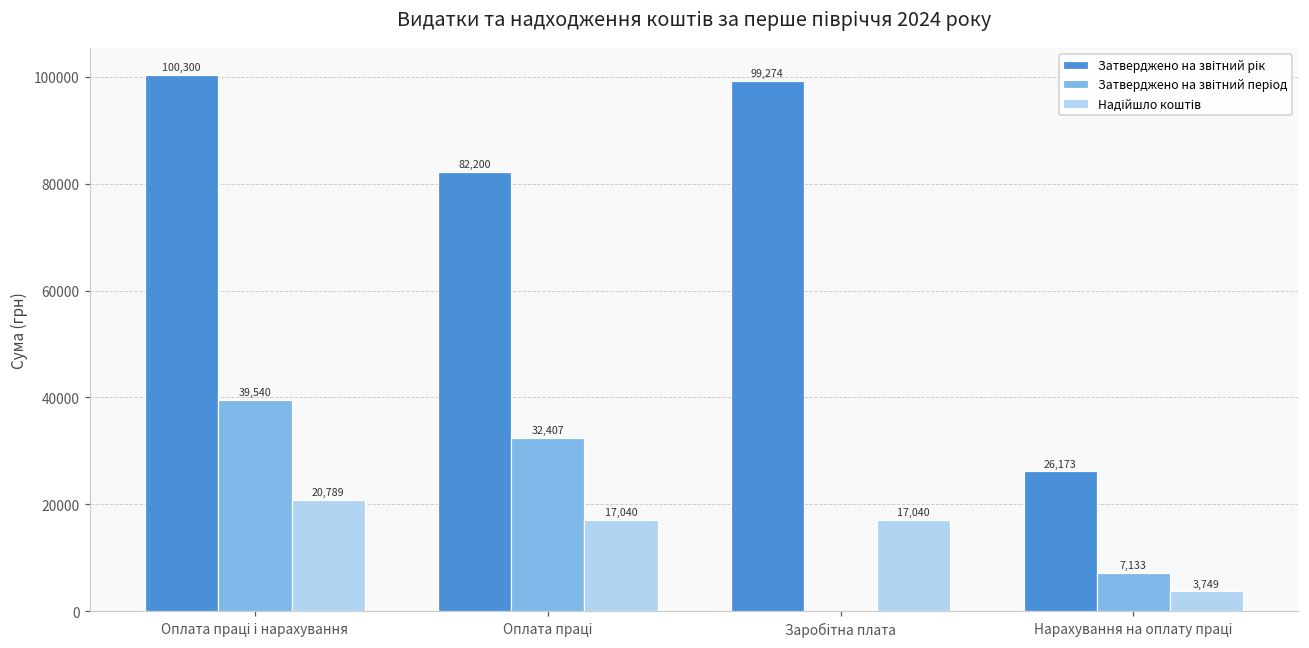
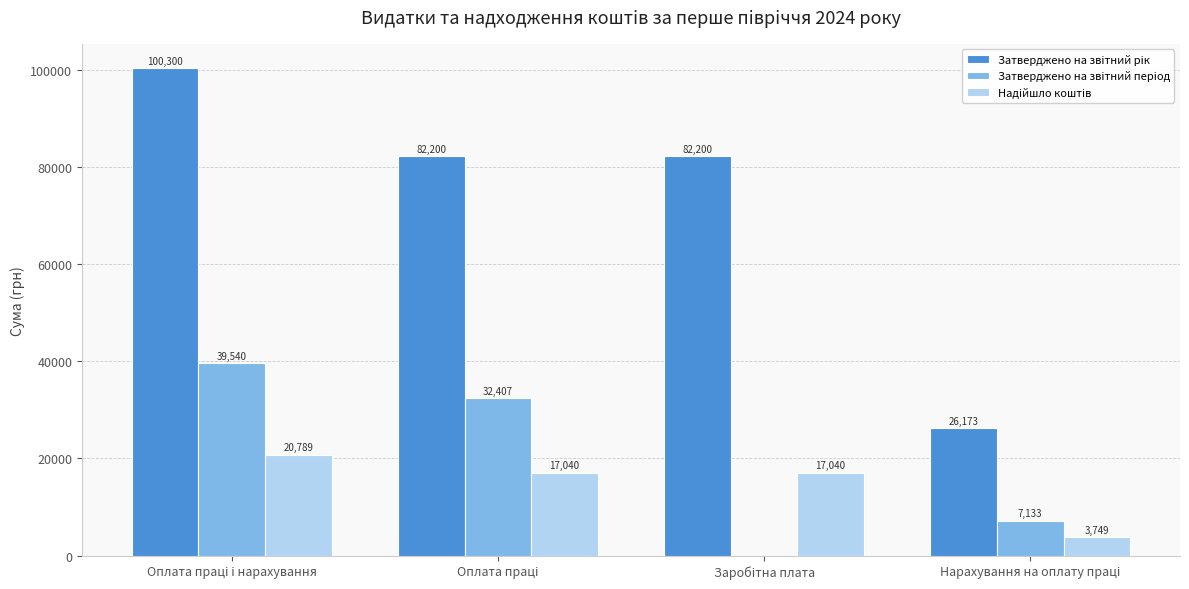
Затверджено на звітний рік, Заробітна плата: 99,274 -> 82,200
